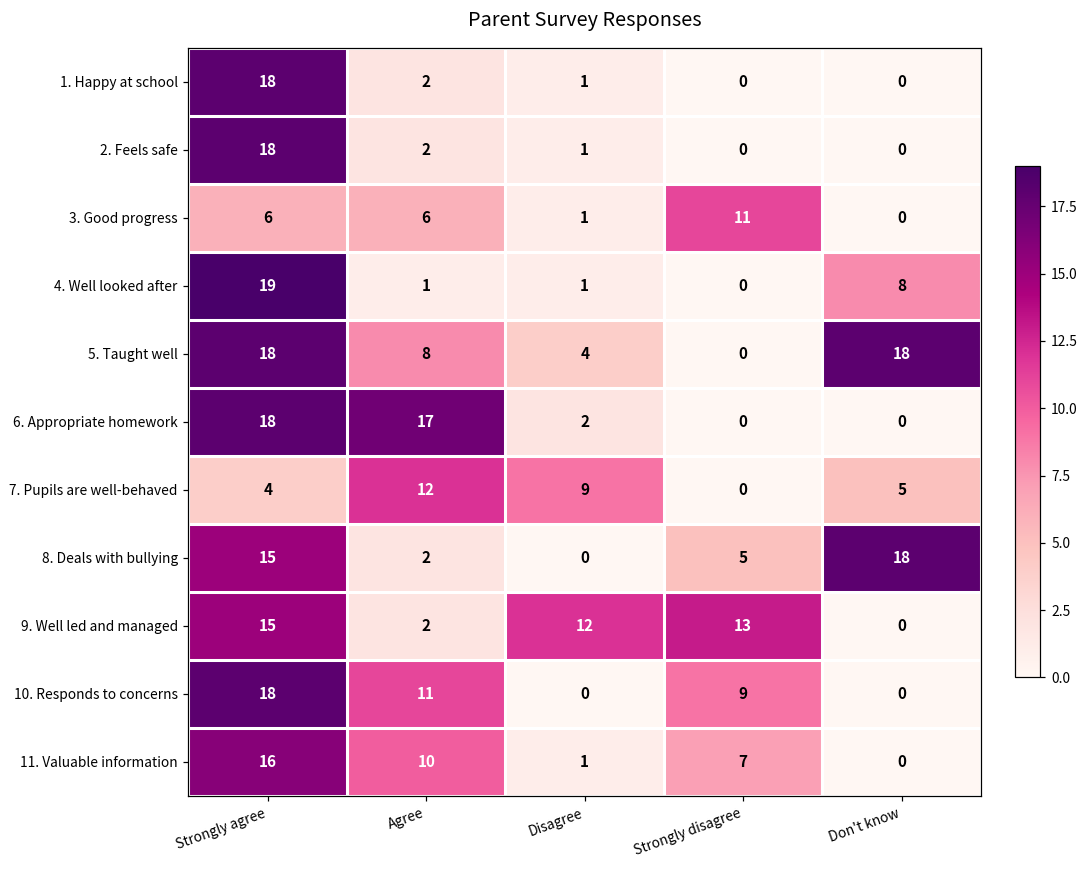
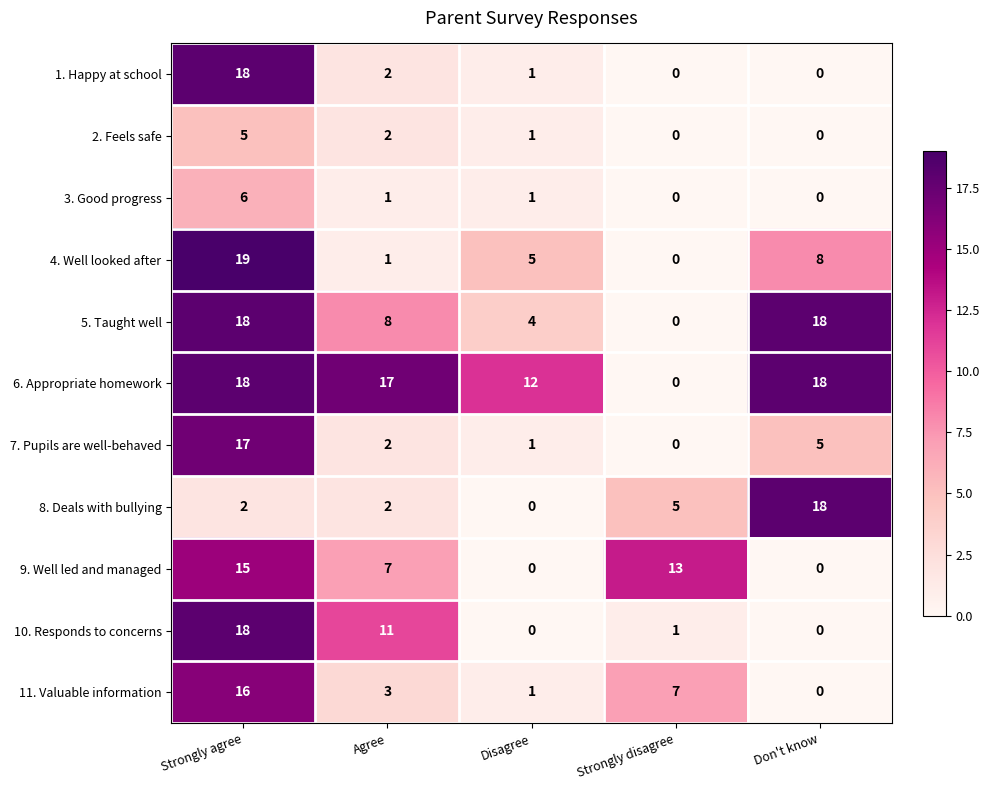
2. Feels safe, Strongly agree: 18 -> 5
3. Good progress, Agree: 6 -> 1
3. Good progress, Strongly disagree: 11 -> 0
4. Well looked after, Disagree: 1 -> 5
6. Appropriate homework, Disagree: 2 -> 12
6. Appropriate homework, Don't know: 0 -> 18
7. Pupils are well-behaved, Strongly agree: 4 -> 17
7. Pupils are well-behaved, Agree: 12 -> 2
7. Pupils are well-behaved, Disagree: 9 -> 1
8. Deals with bullying, Strongly agree: 15 -> 2
9. Well led and managed, Agree: 2 -> 7
9. Well led and managed, Disagree: 12 -> 0
10. Responds to concerns, Strongly disagree: 9 -> 1
11. Valuable information, Agree: 10 -> 3
